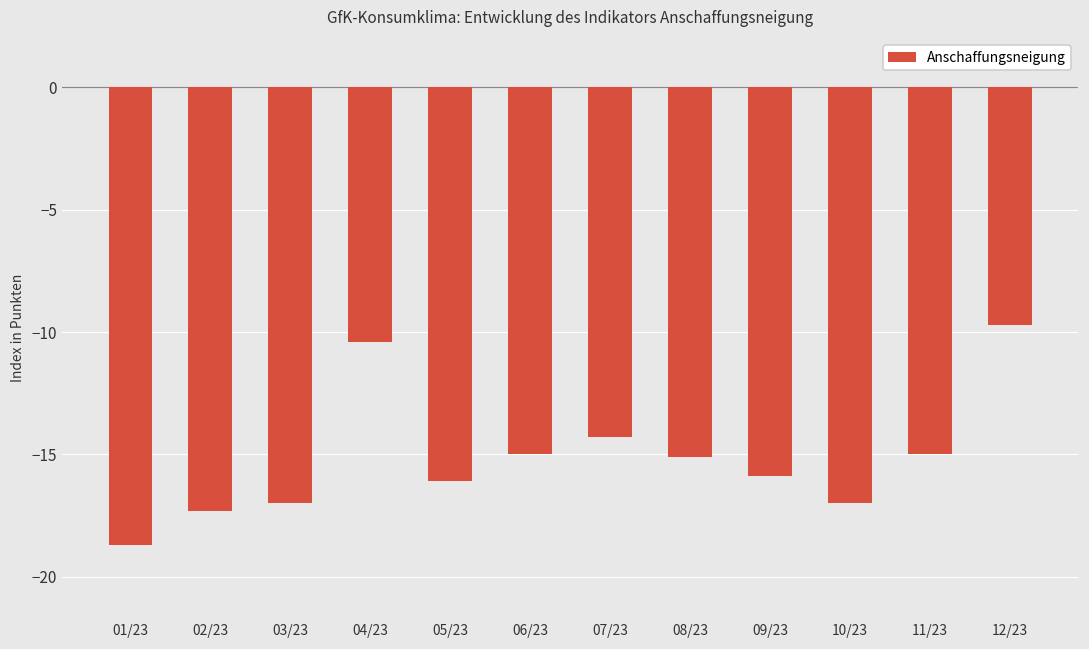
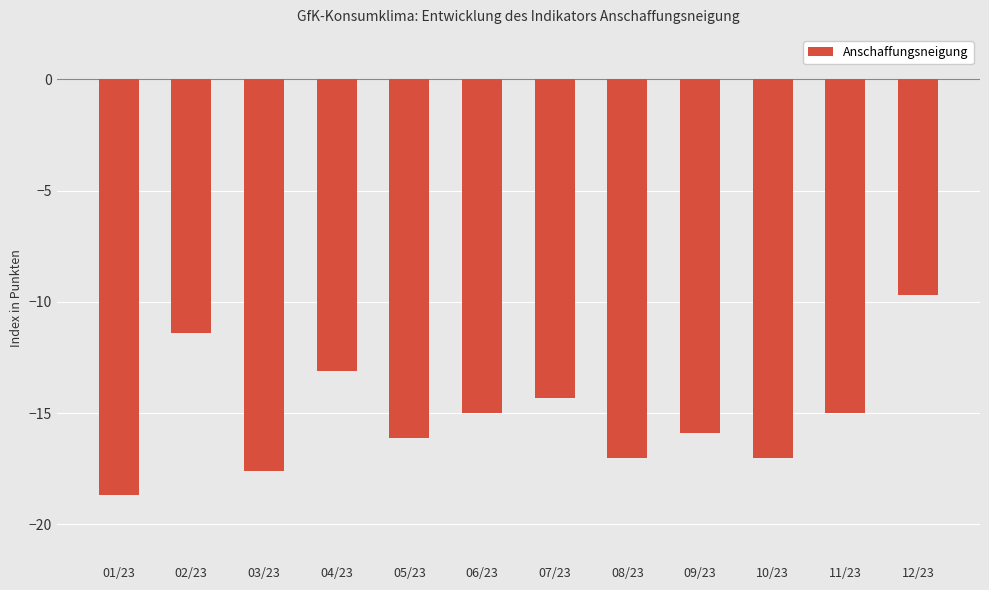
02/23: -17.3 -> -11.4
03/23: -17.0 -> -17.6
04/23: -10.4 -> -13.1
08/23: -15.1 -> -17.0
